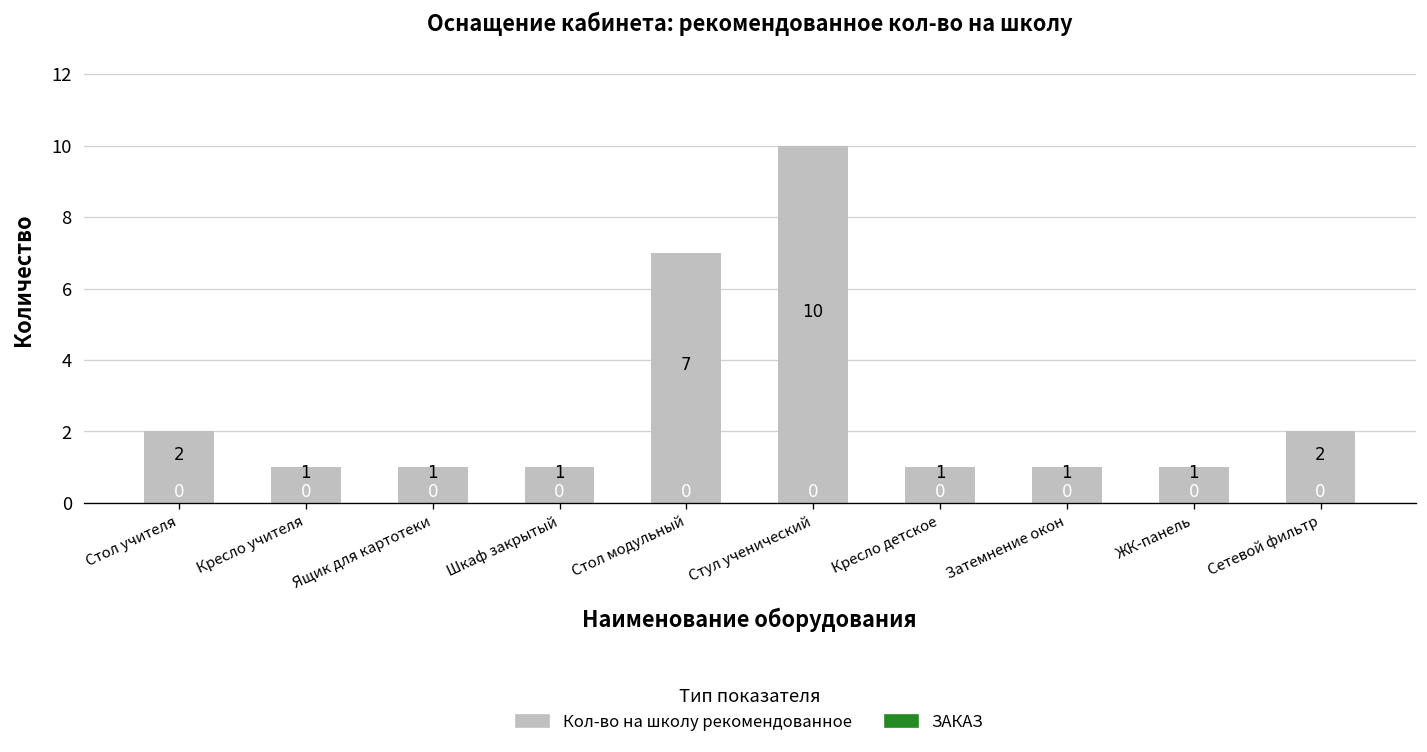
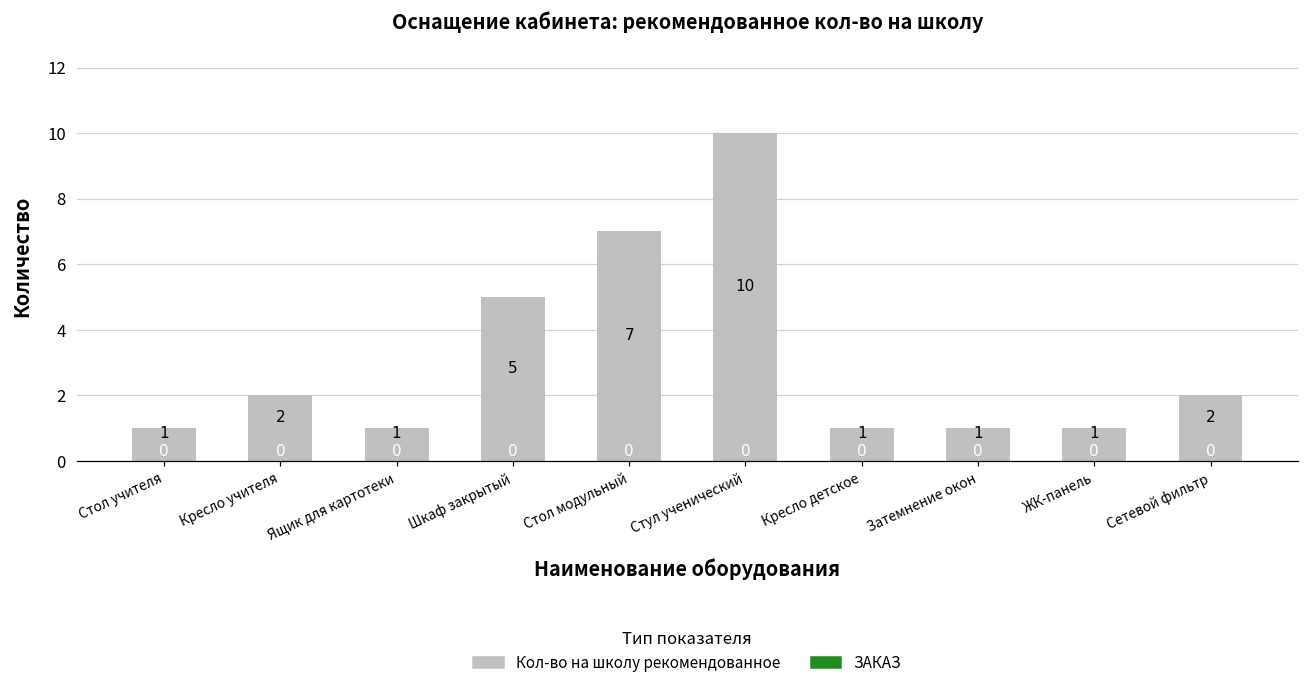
Кол-во на школу рекомендованное, Стол учителя: 2 -> 1
Кол-во на школу рекомендованное, Кресло учителя: 1 -> 2
Кол-во на школу рекомендованное, Шкаф закрытый: 1 -> 5
